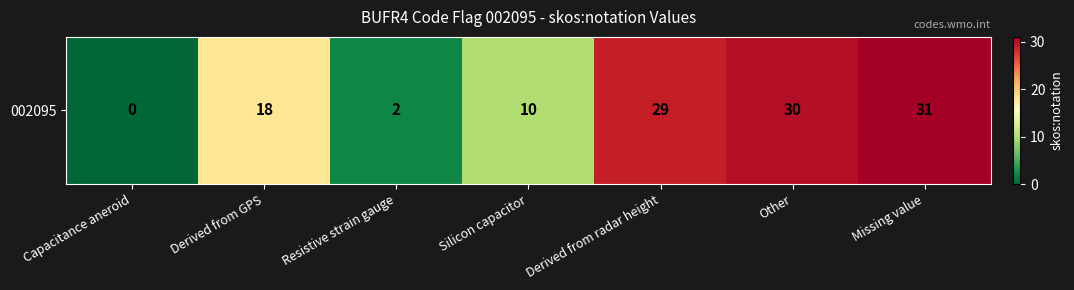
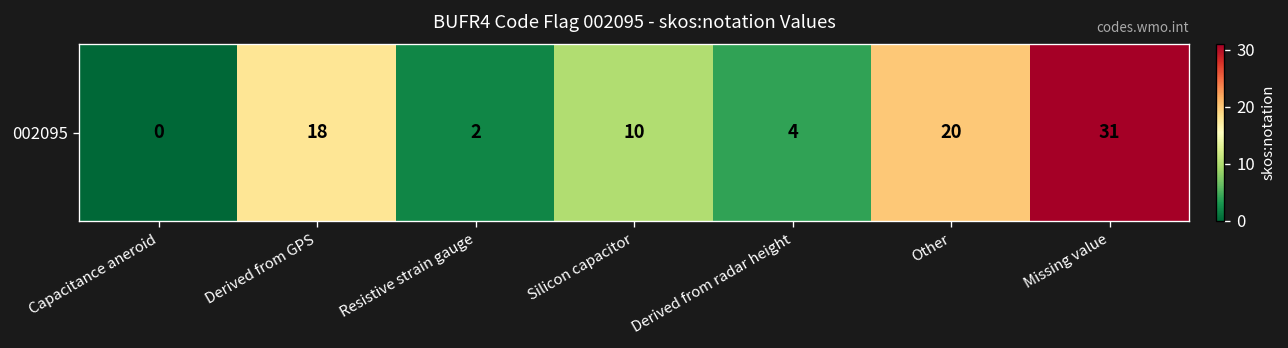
002095, Derived from radar height: 29 -> 4
002095, Other: 30 -> 20
